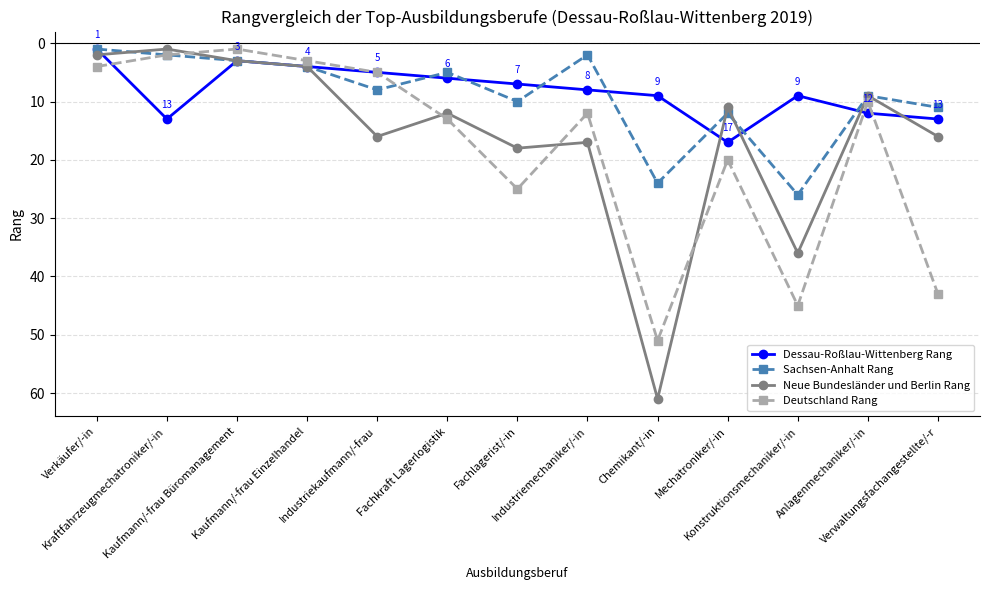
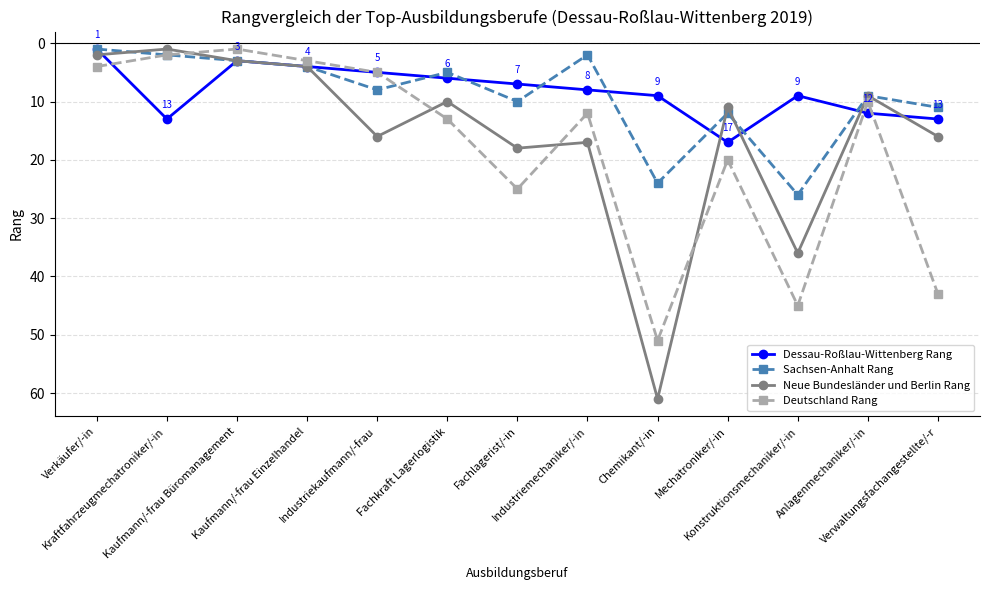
Neue Bundesländer und Berlin Rang, Fachkraft Lagerlogistik: 12 -> 10
